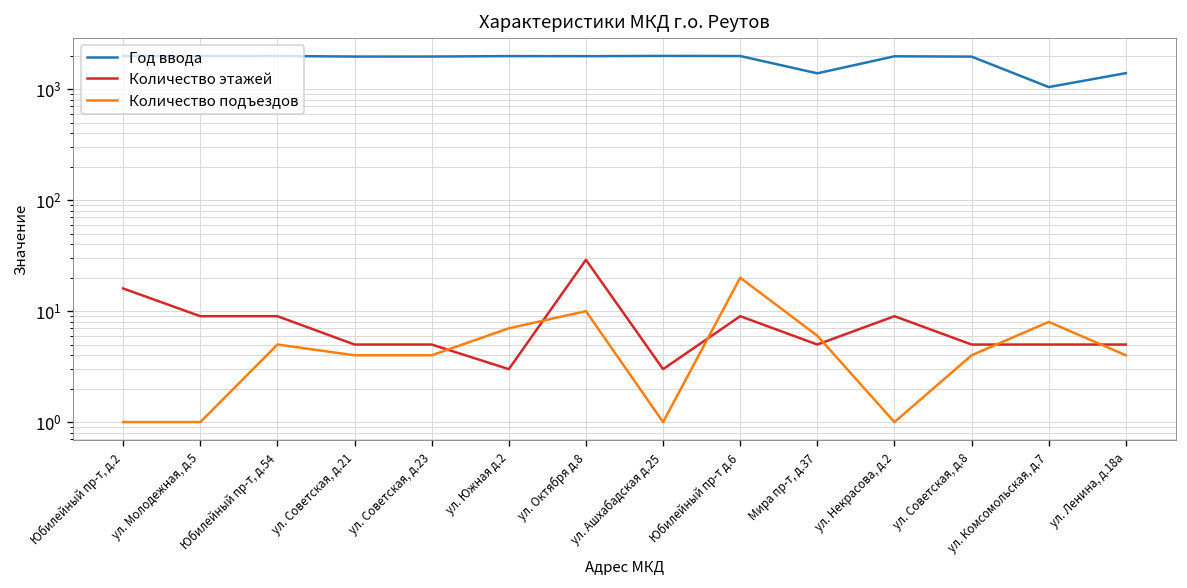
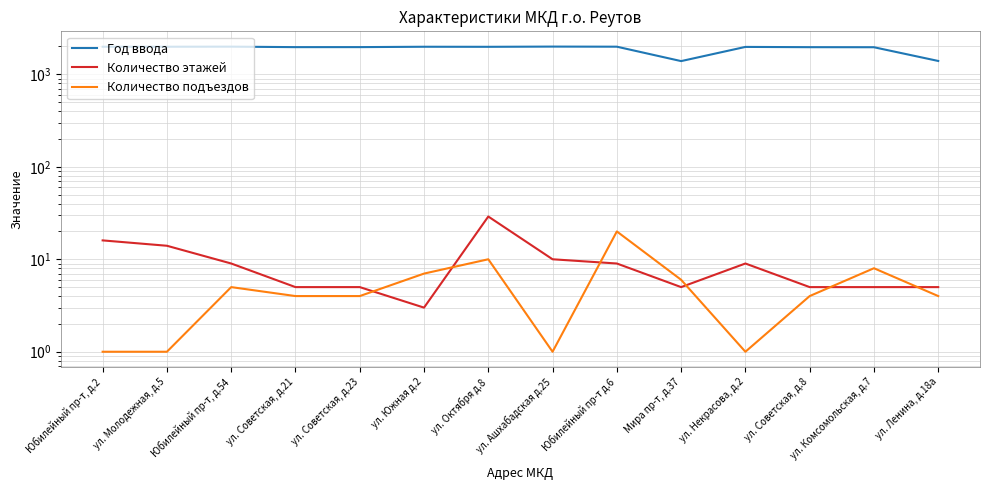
Количество этажей, ул. Молодежная, д.5: 9 -> 14
Количество этажей, ул. Ашхабадская д.25: 3 -> 10
Год ввода, ул. Комсомольская, д.7: 1000 -> 2000
